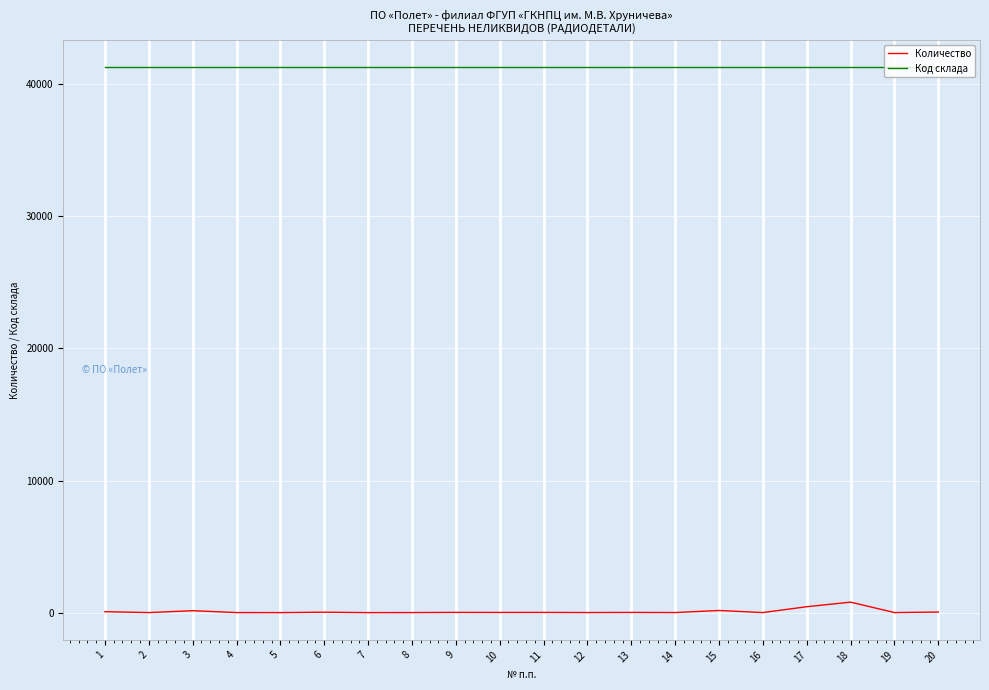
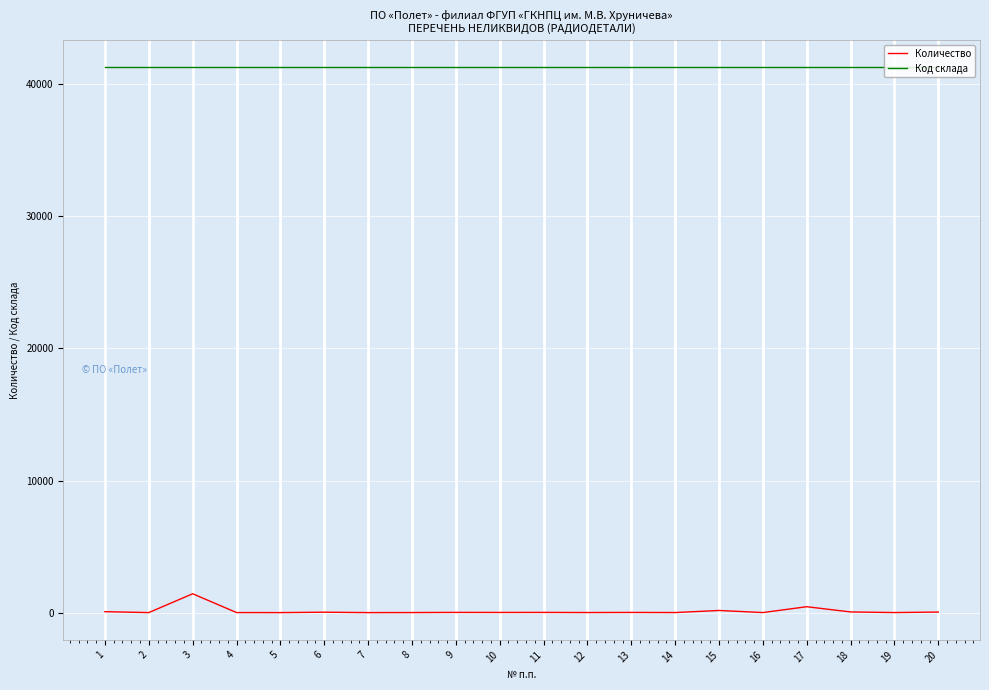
Количество, 3: 100 -> 1400
Количество, 18: 800 -> 100
